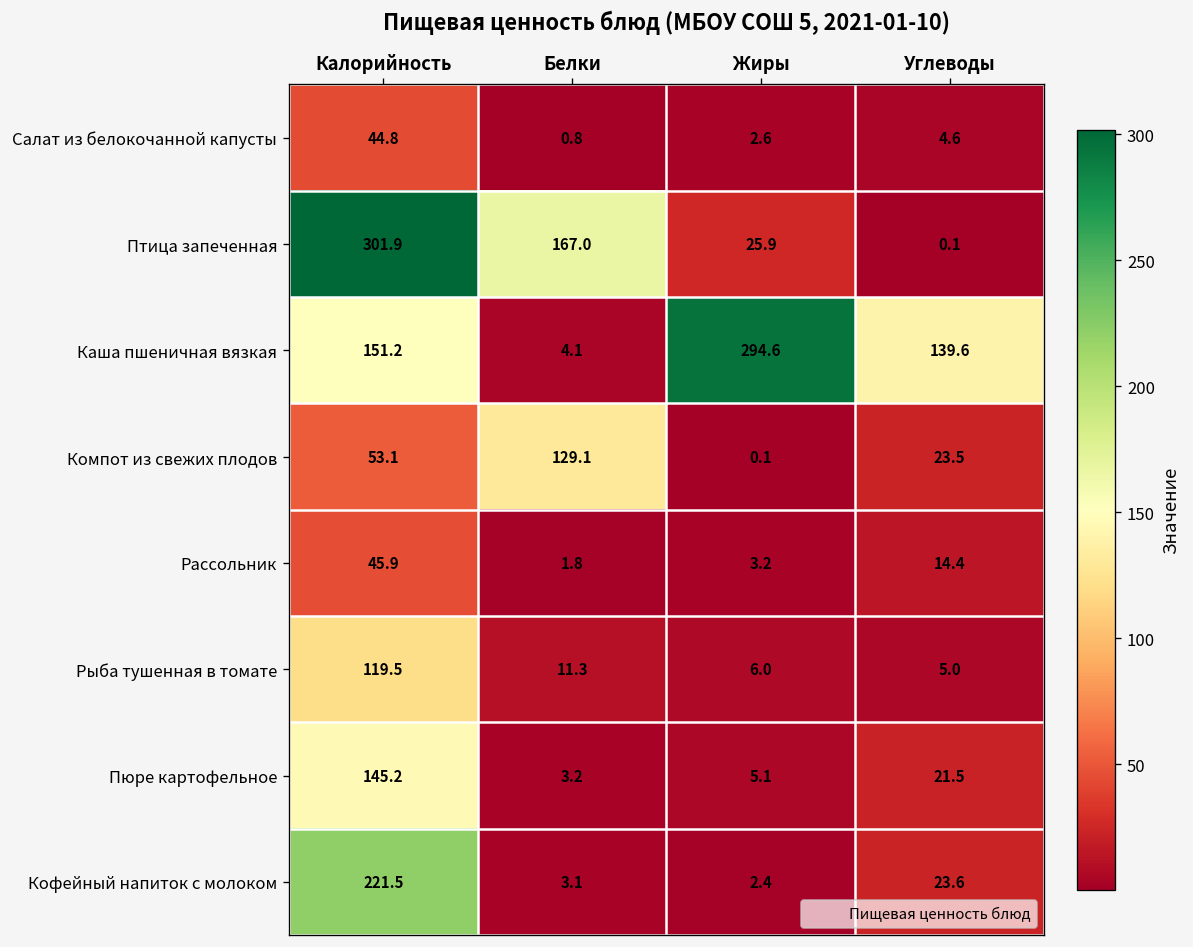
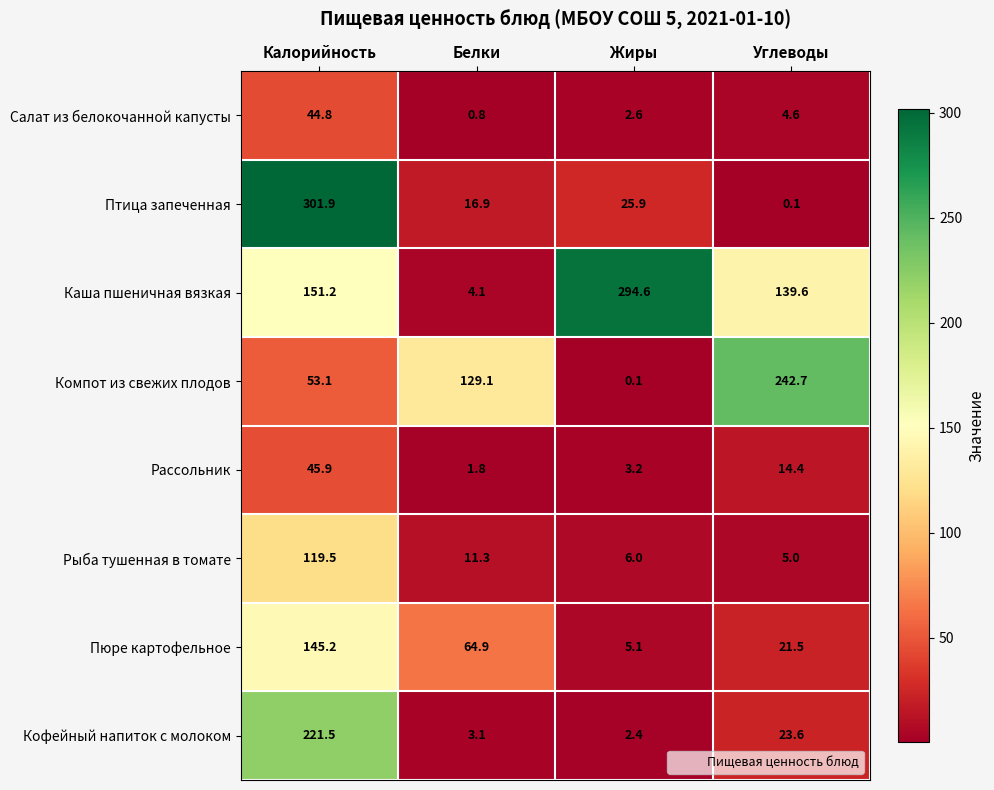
Птица запеченная, Белки: 167.0 -> 16.9
Компот из свежих плодов, Углеводы: 23.5 -> 242.7
Пюре картофельное, Белки: 3.2 -> 64.9
